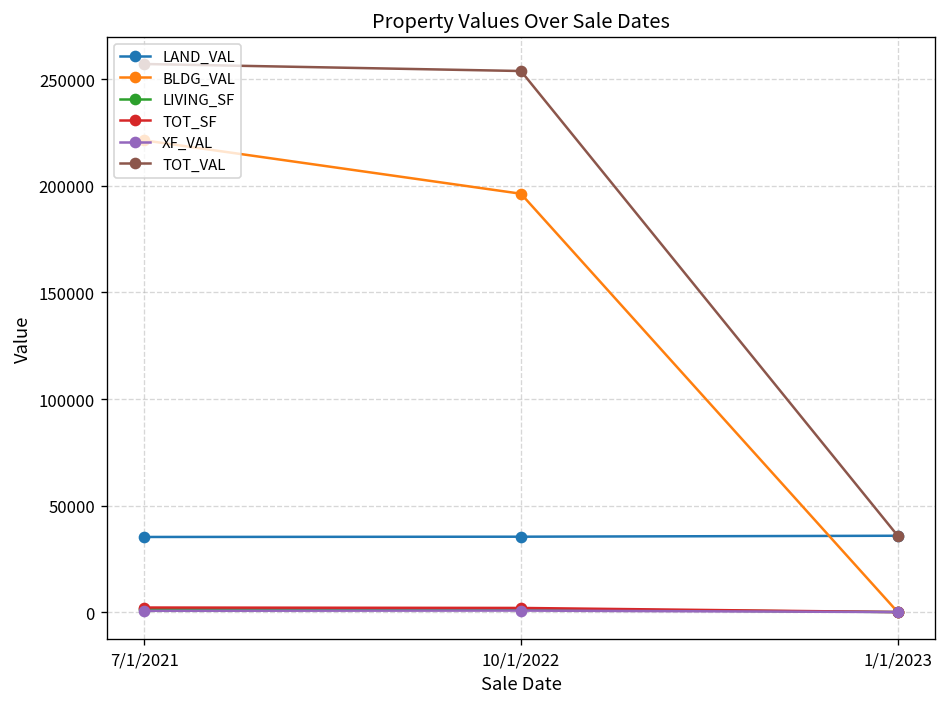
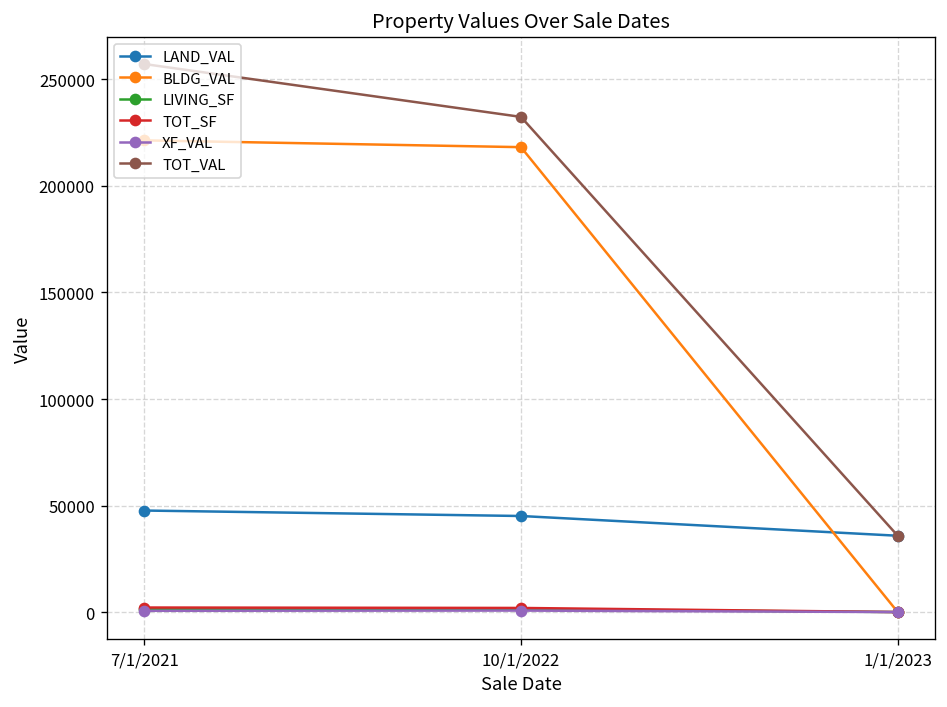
LAND_VAL, 7/1/2021: 35000 -> 48000
LAND_VAL, 10/1/2022: 35000 -> 45000
BLDG_VAL, 10/1/2022: 196000 -> 218000
TOT_VAL, 10/1/2022: 254000 -> 232000
